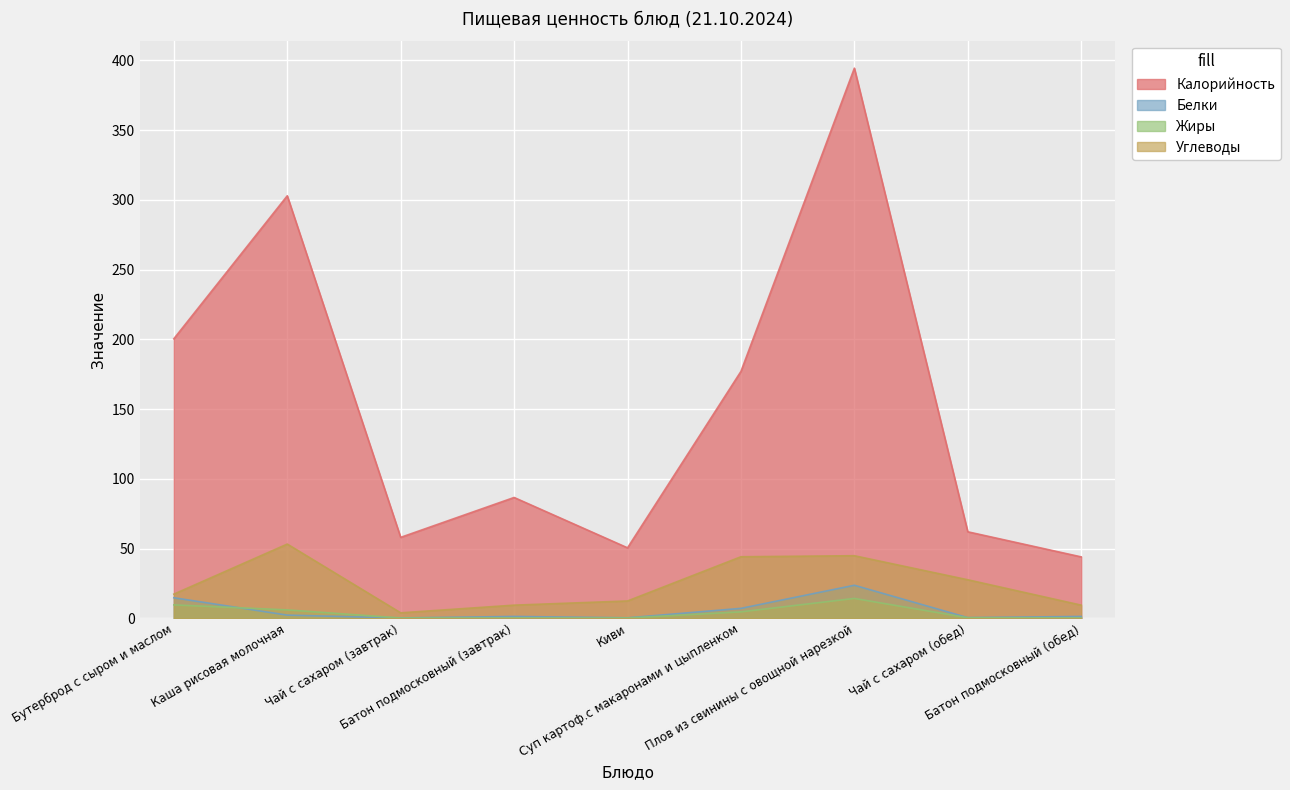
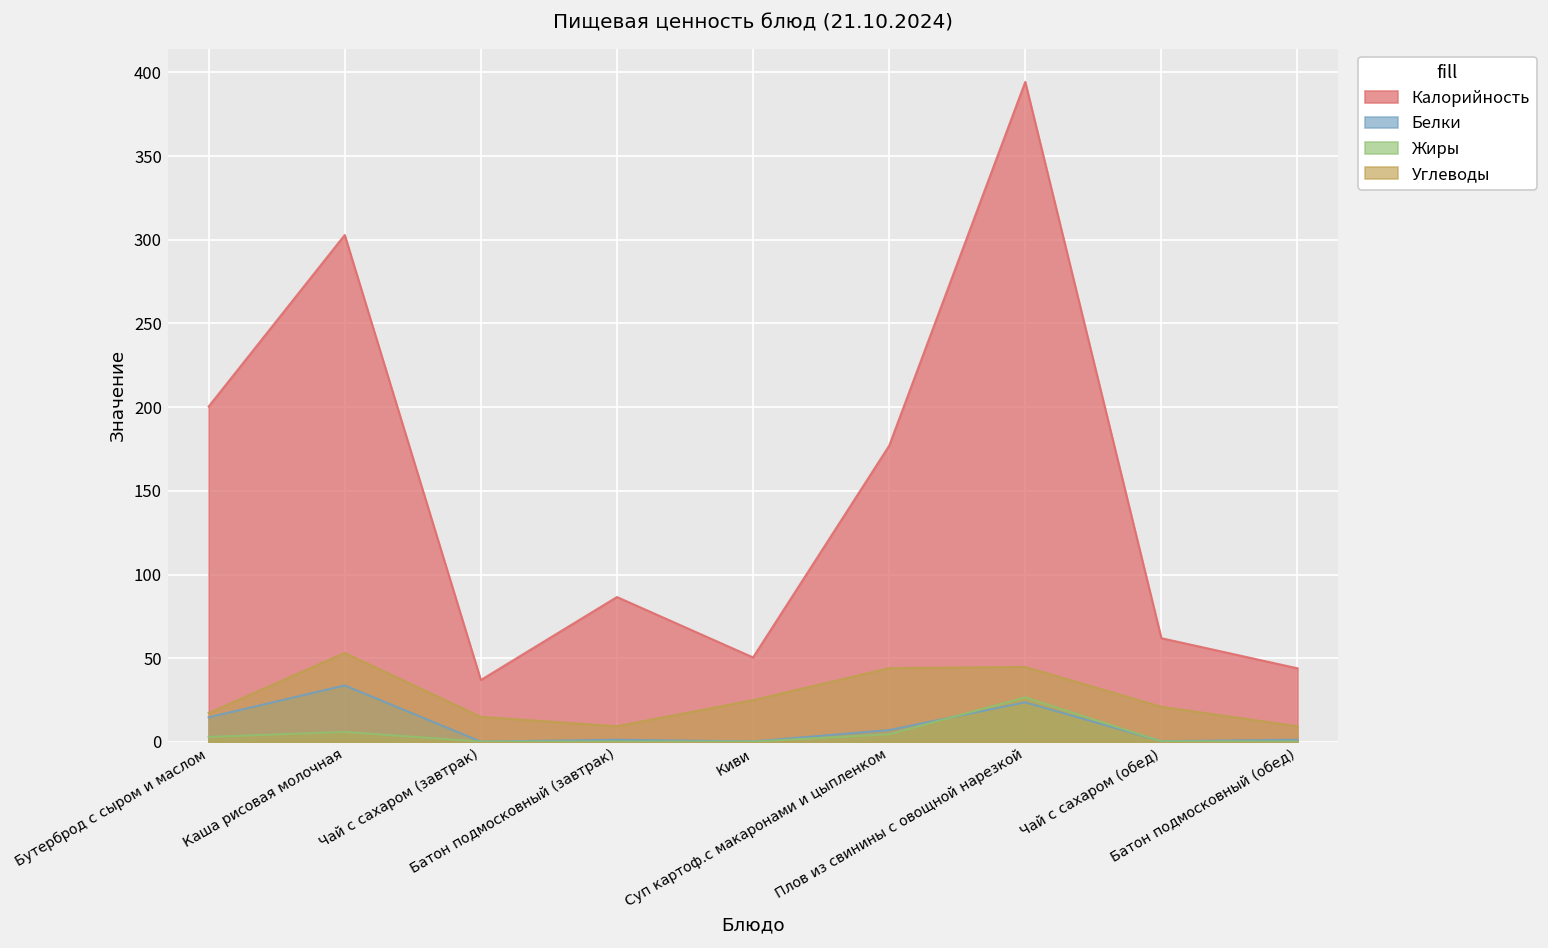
Жиры, Бутерброд с сыром и маслом: 10 -> 3
Белки, Каша рисовая молочная: 2 -> 34
Калорийность, Чай с сахаром (завтрак): 58 -> 37
Углеводы, Чай с сахаром (завтрак): 4 -> 15
Углеводы, Киви: 12 -> 25
Жиры, Плов из свинины с овощной нарезкой: 14 -> 27
Углеводы, Чай с сахаром (обед): 28 -> 21
